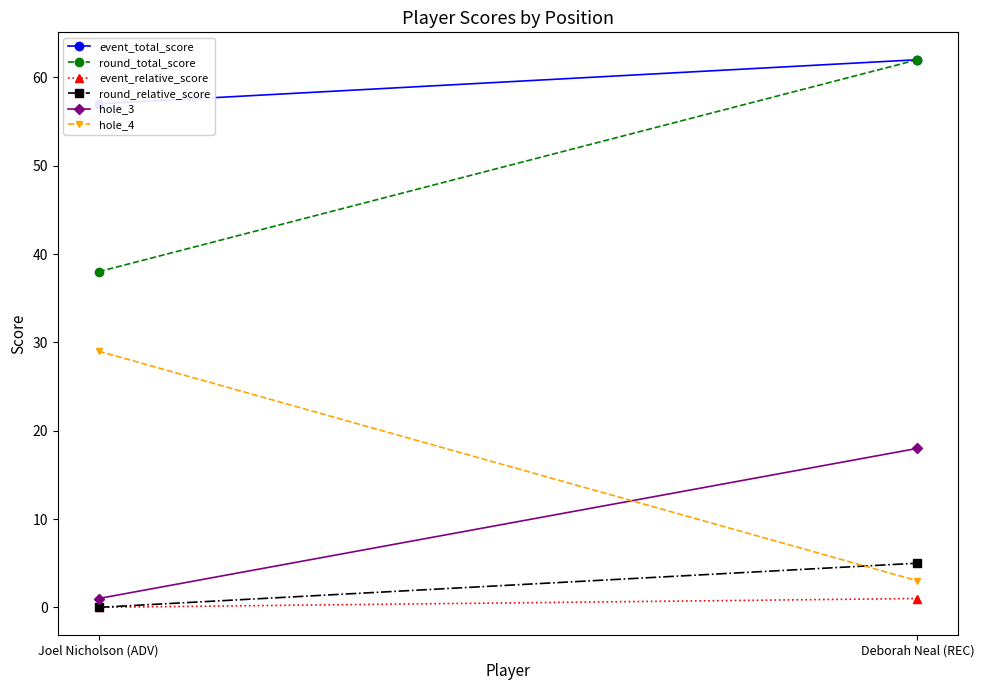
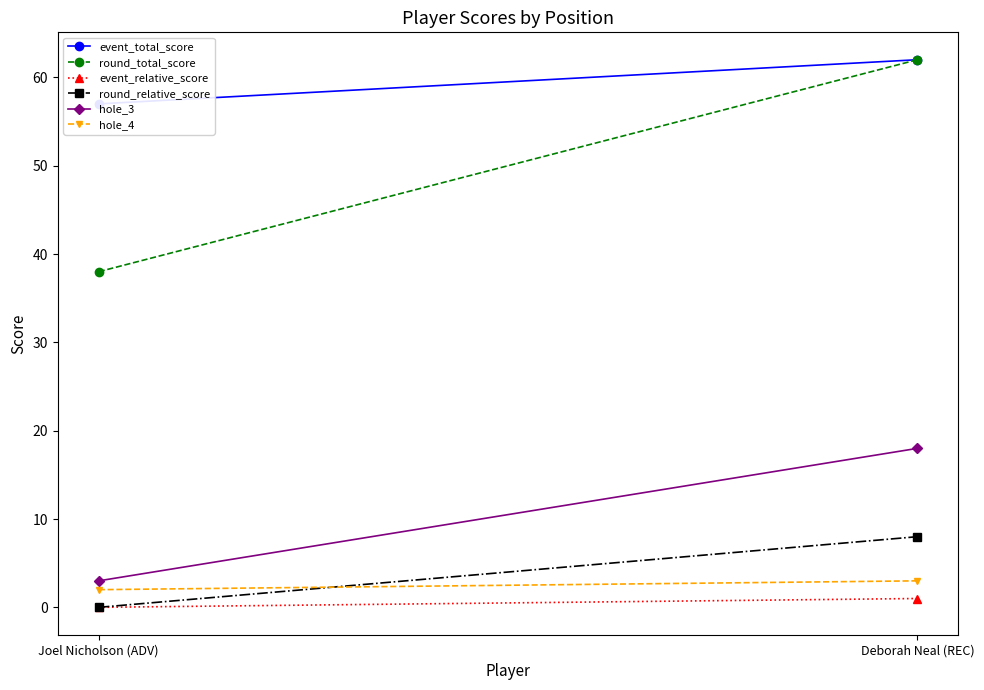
hole_3, Joel Nicholson (ADV): 1 -> 3
hole_4, Joel Nicholson (ADV): 29 -> 2
round_relative_score, Deborah Neal (REC): 5 -> 8
